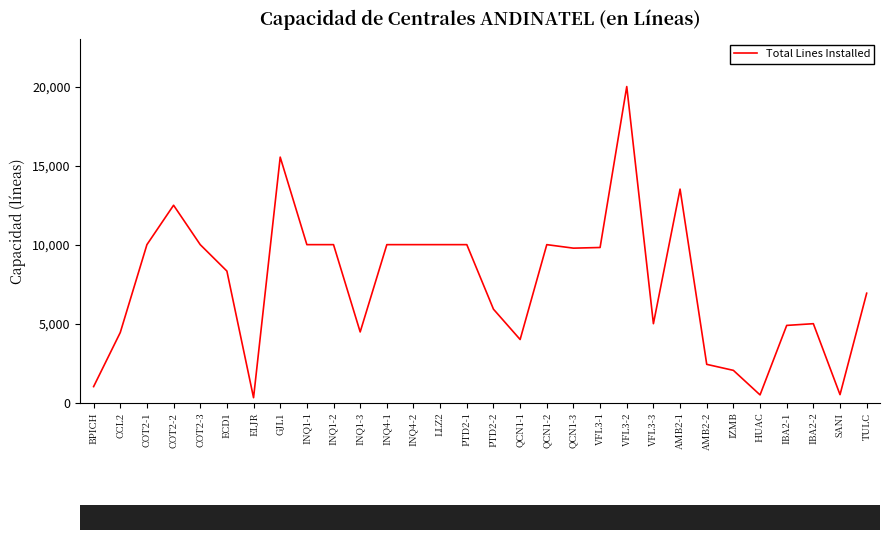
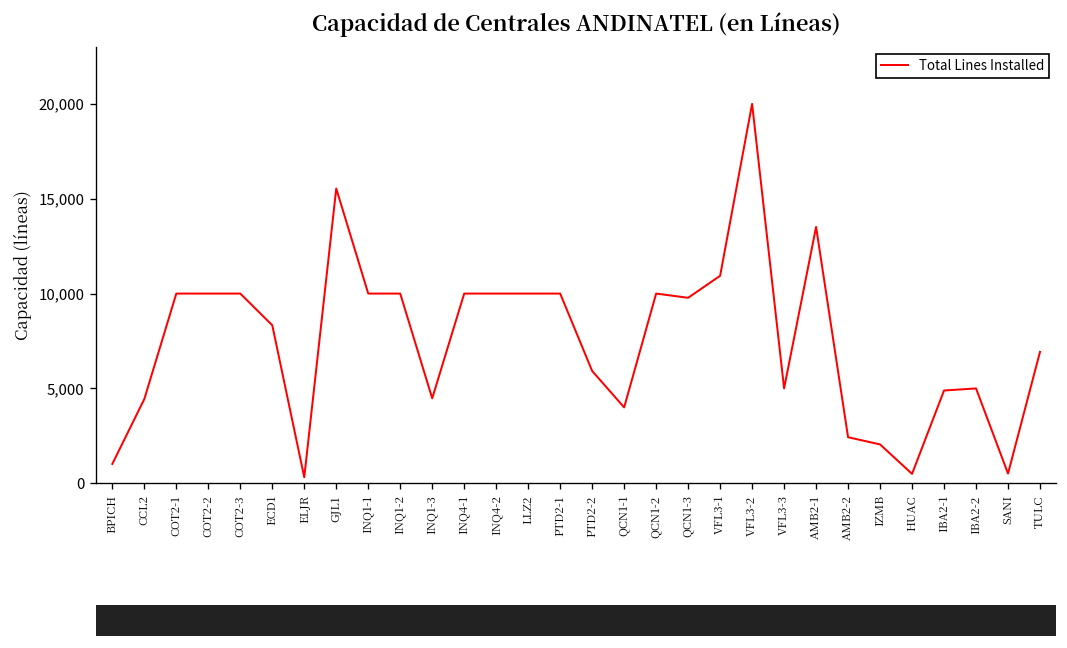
COT2-2: 12,500 -> 10,000
VFL3-1: 9,800 -> 10,900
